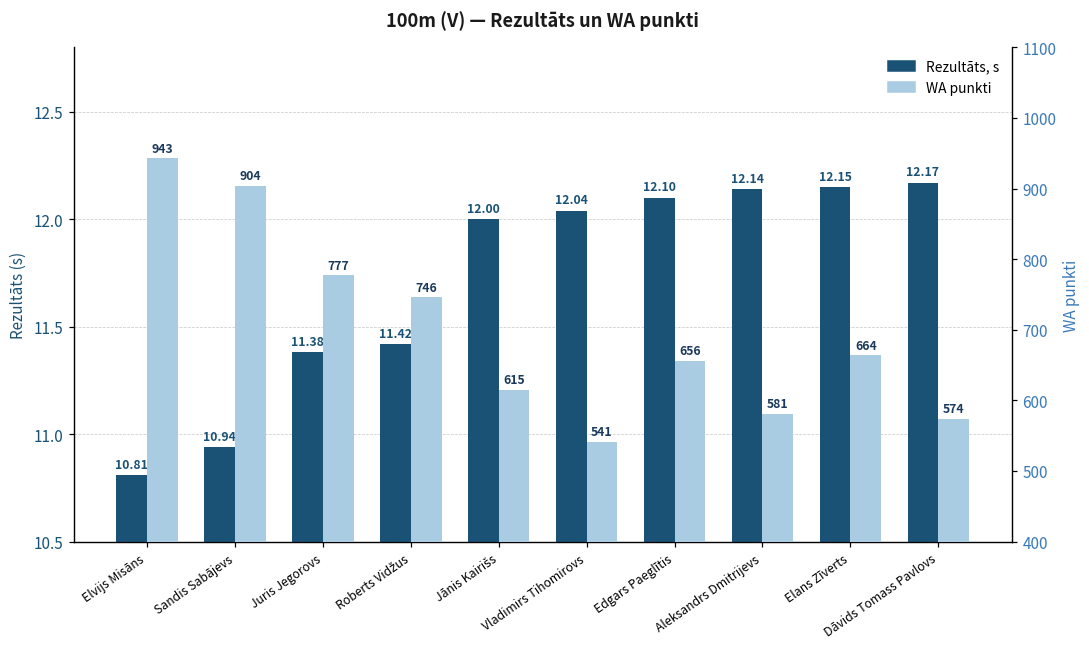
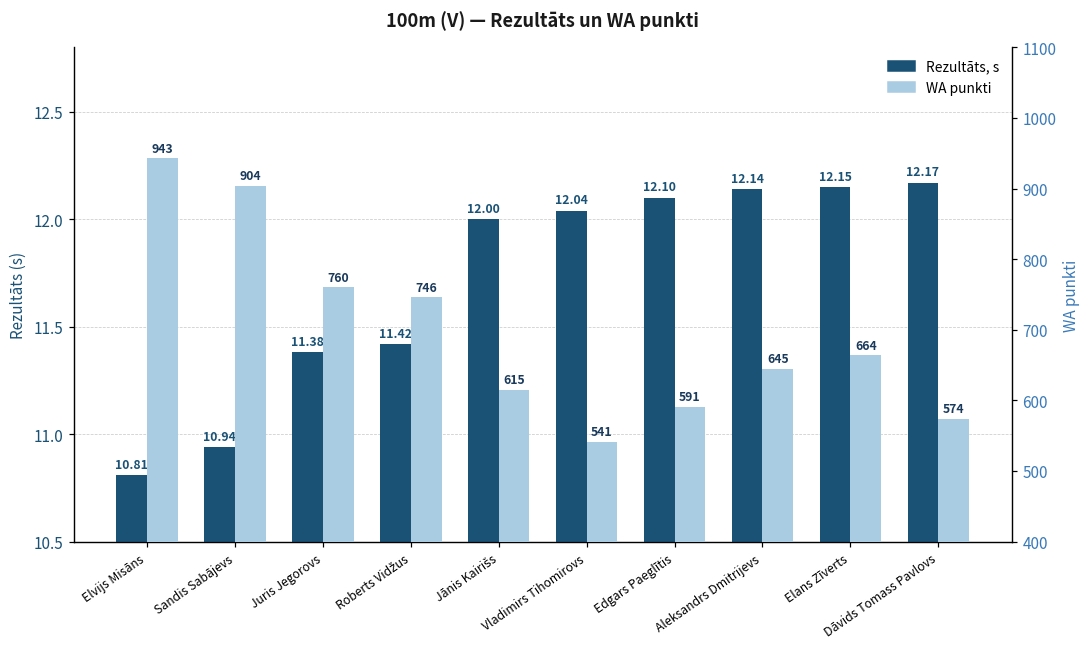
WA punkti, Juris Jegorovs: 777 -> 760
WA punkti, Edgars Paeglītis: 656 -> 591
WA punkti, Aleksandrs Dmitrijevs: 581 -> 645
